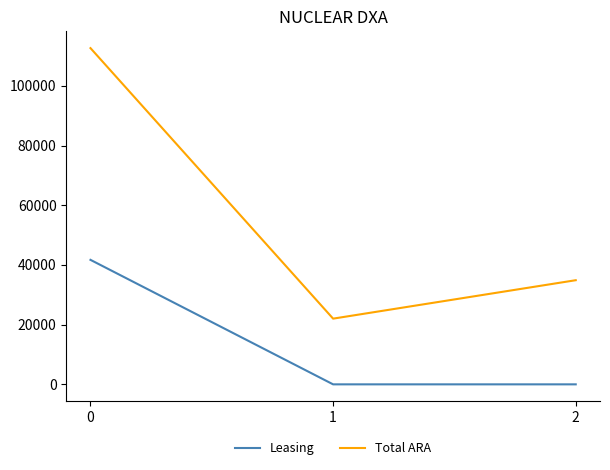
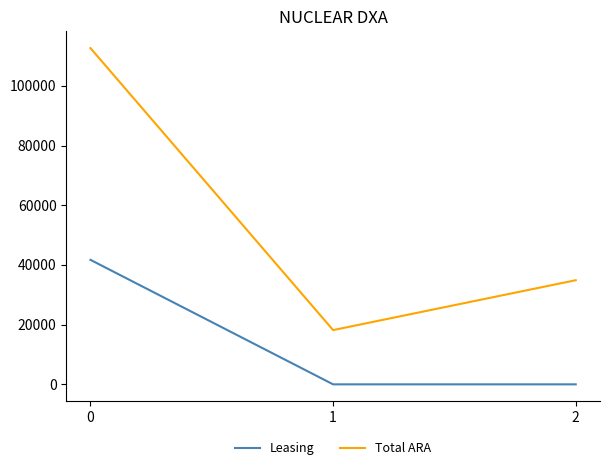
Total ARA, 1: 22000 -> 18000
